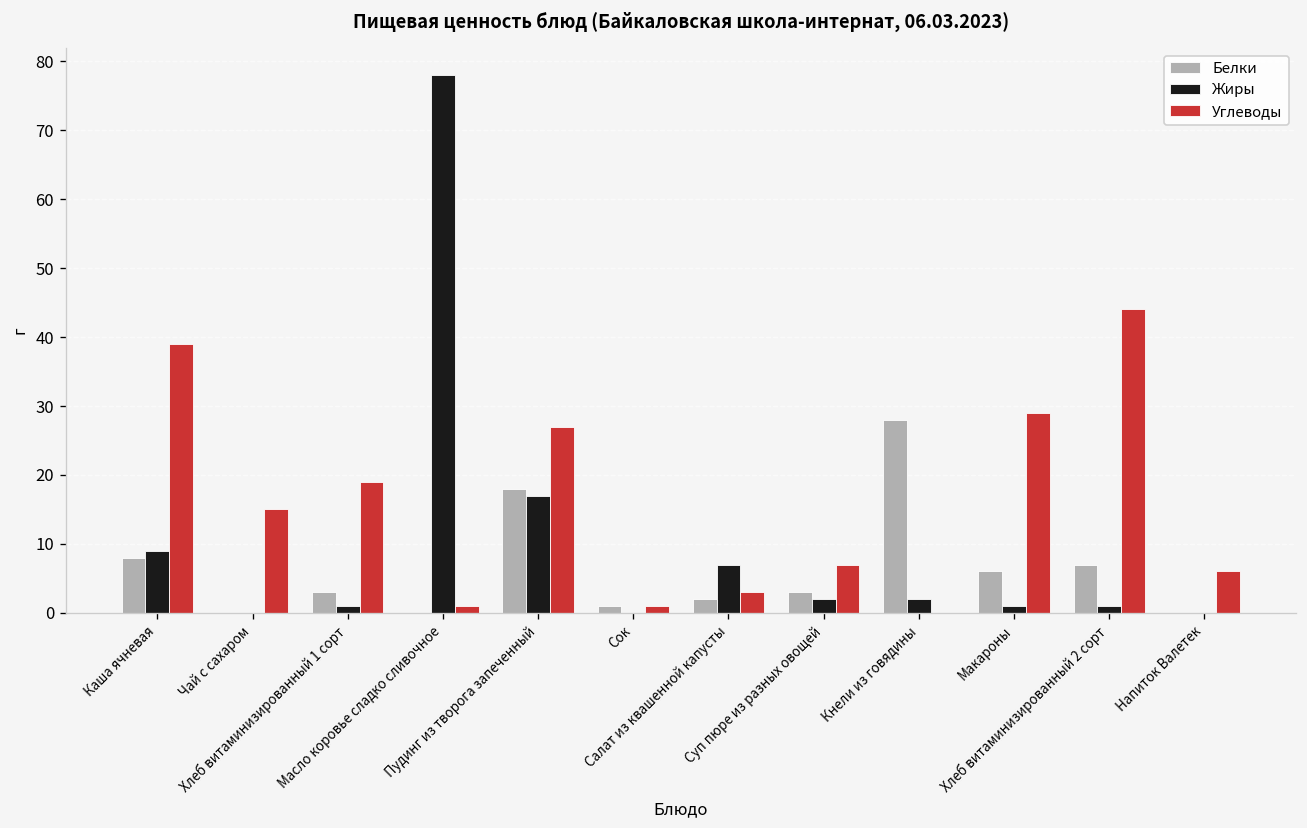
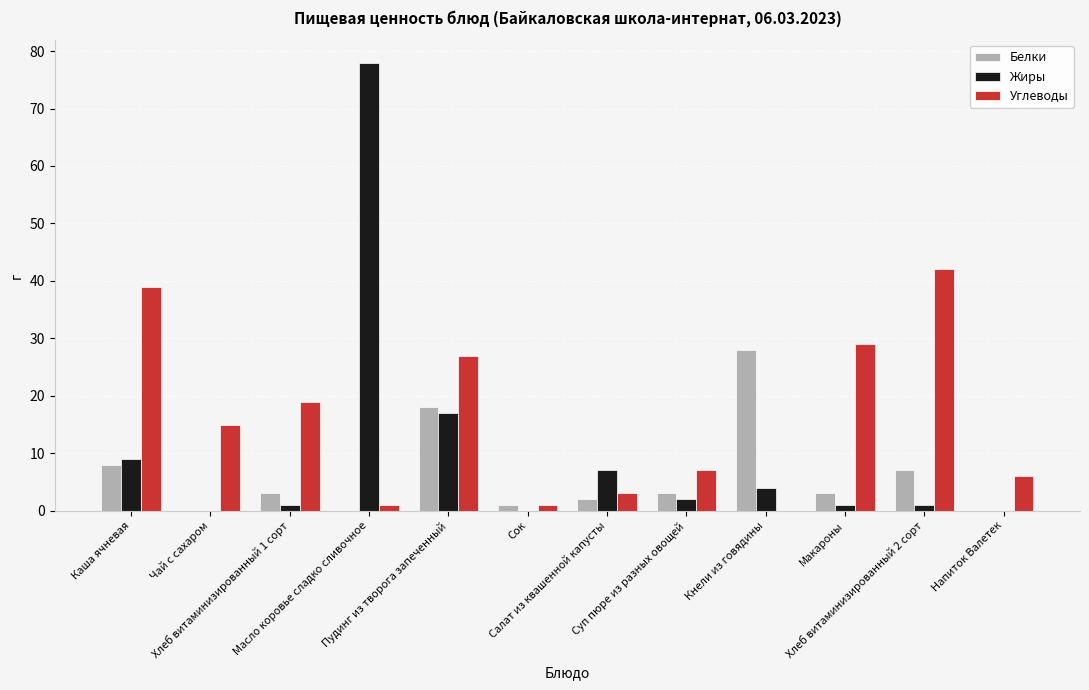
Жиры, Кнели из говядины: 2 -> 4
Белки, Макароны: 6 -> 3
Углеводы, Хлеб витаминизированный 2 сорт: 44 -> 42
